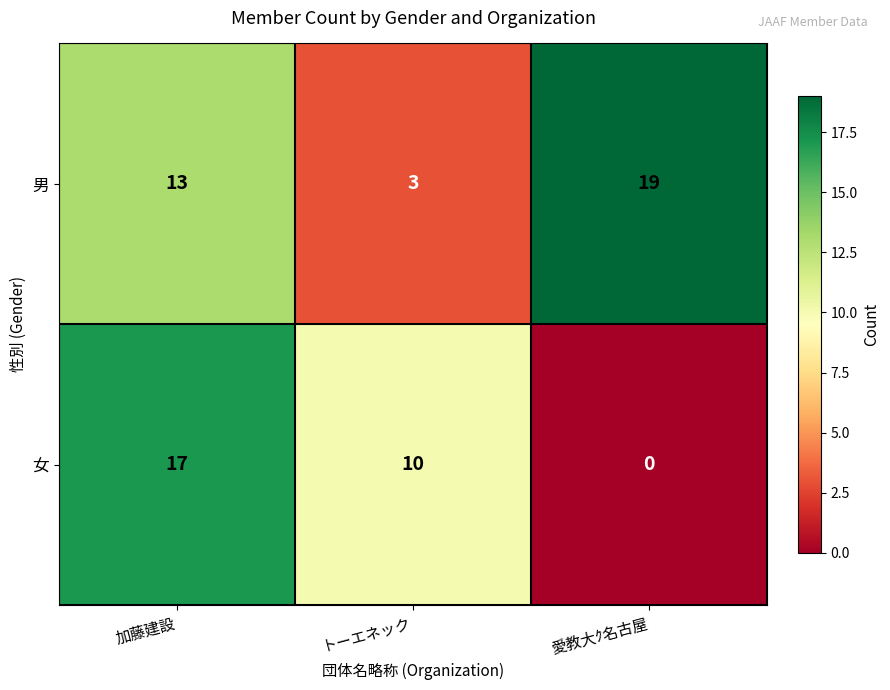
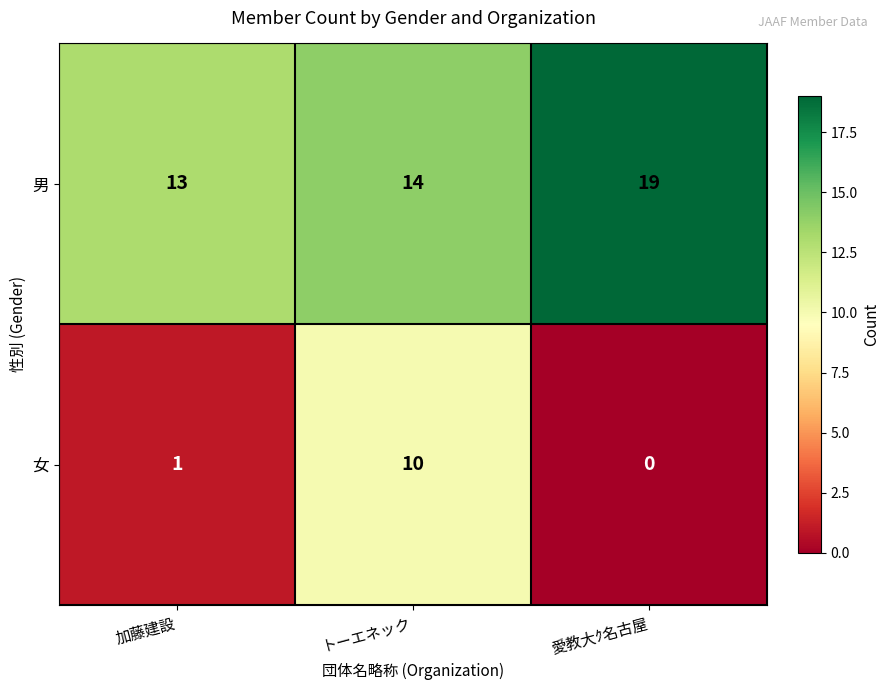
男, トーエネック: 3 -> 14
女, 加藤建設: 17 -> 1
